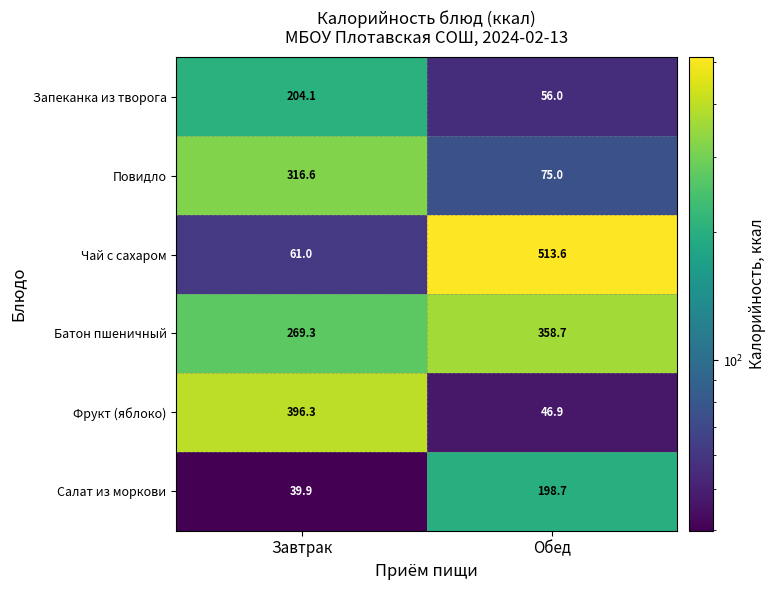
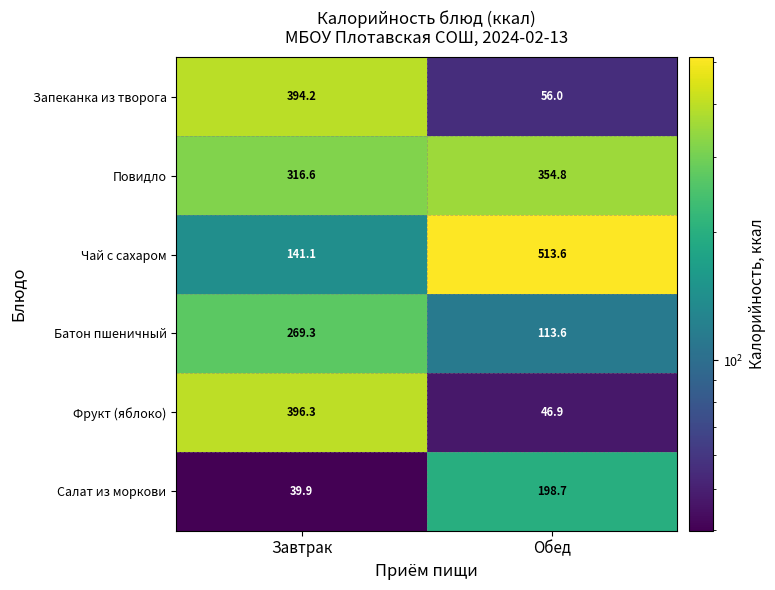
Запеканка из творога, Завтрак: 204.1 -> 394.2
Повидло, Обед: 75.0 -> 354.8
Чай с сахаром, Завтрак: 61.0 -> 141.1
Батон пшеничный, Обед: 358.7 -> 113.6
